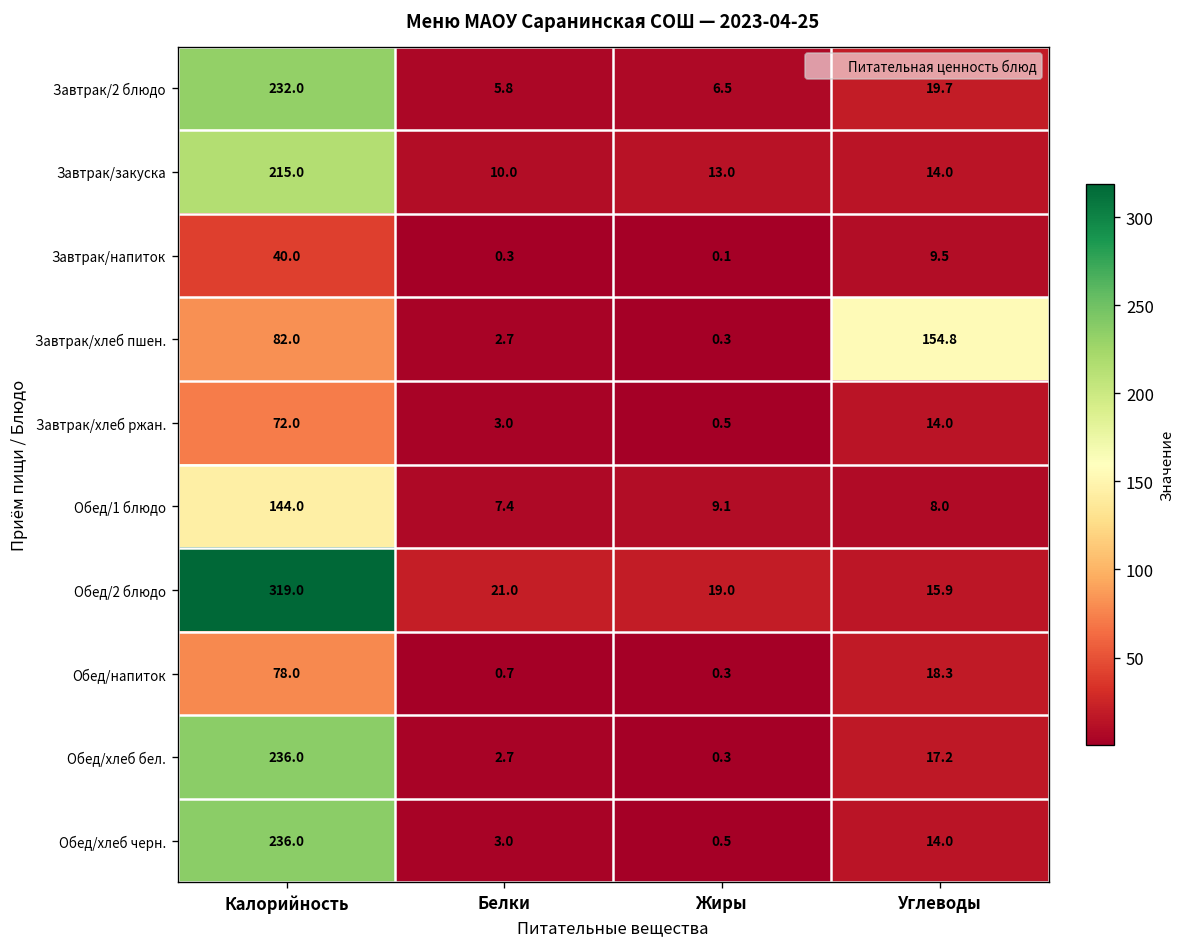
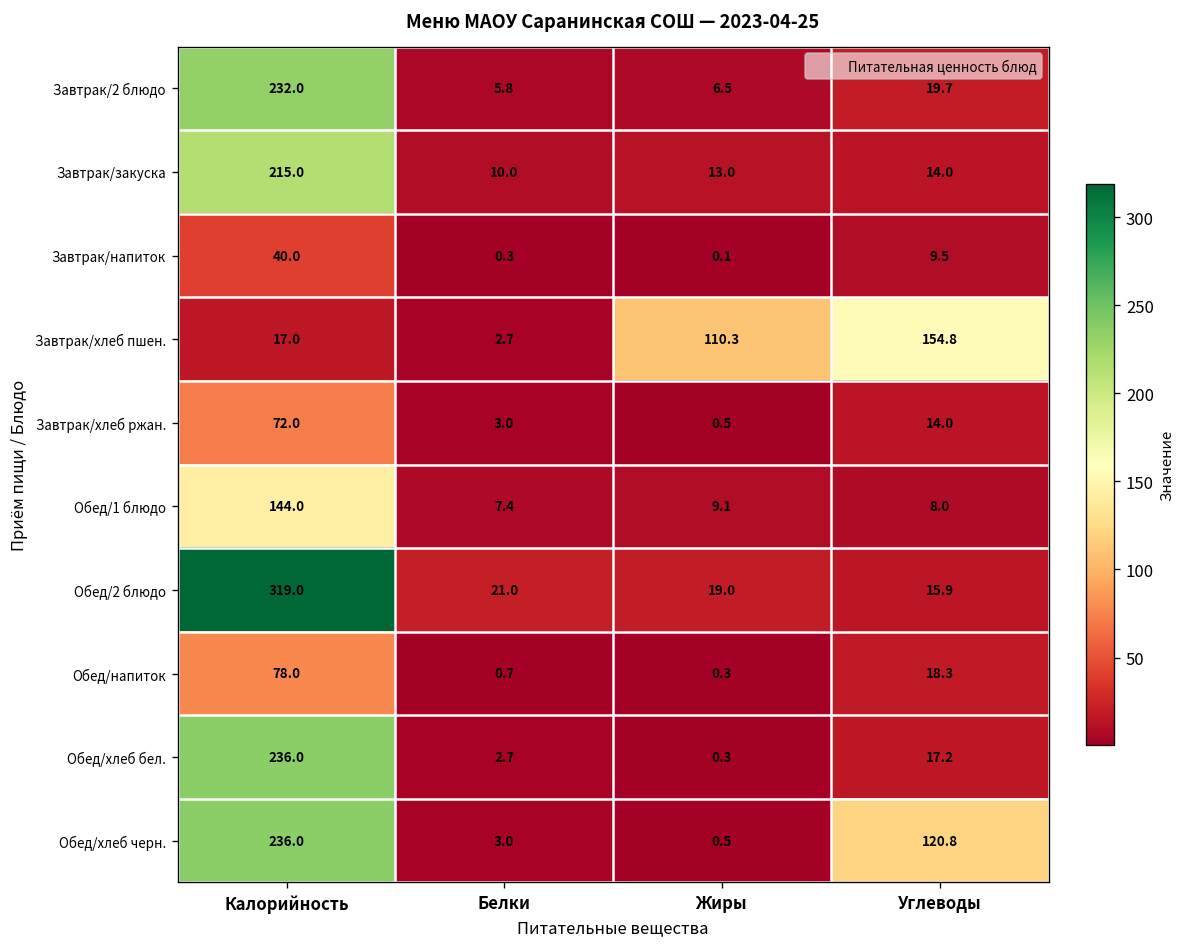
Завтрак/хлеб пшен., Калорийность: 82.0 -> 17.0
Завтрак/хлеб пшен., Жиры: 0.3 -> 110.3
Обед/хлеб черн., Углеводы: 14.0 -> 120.8
